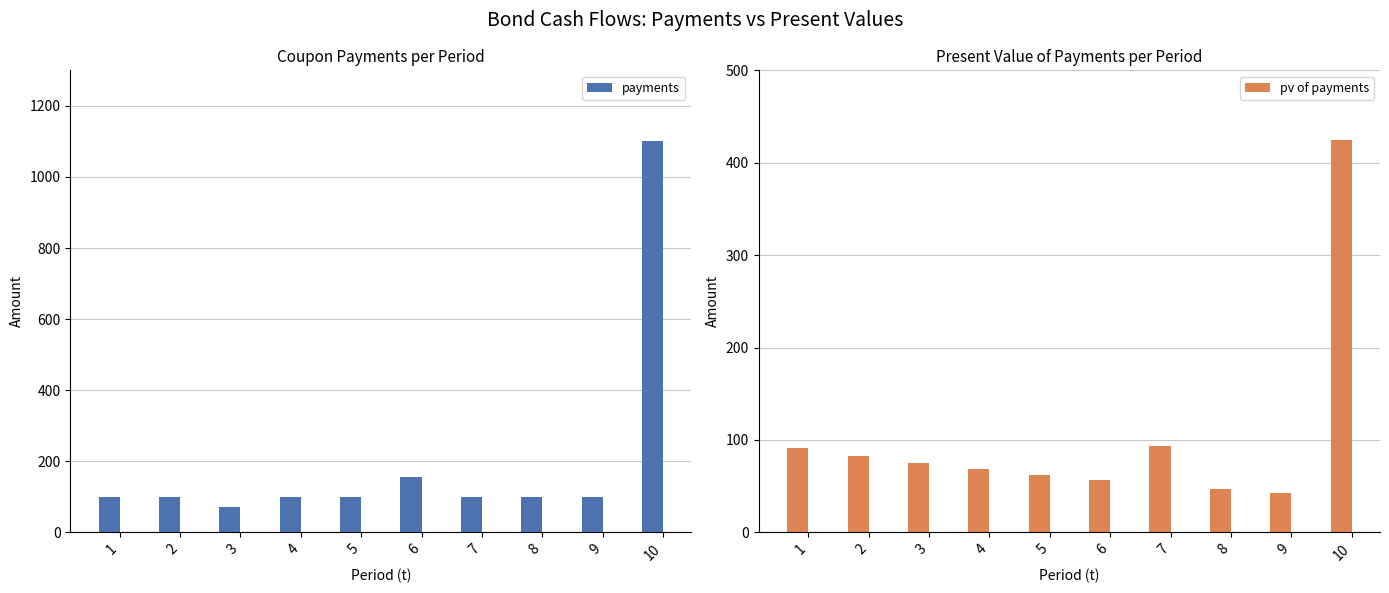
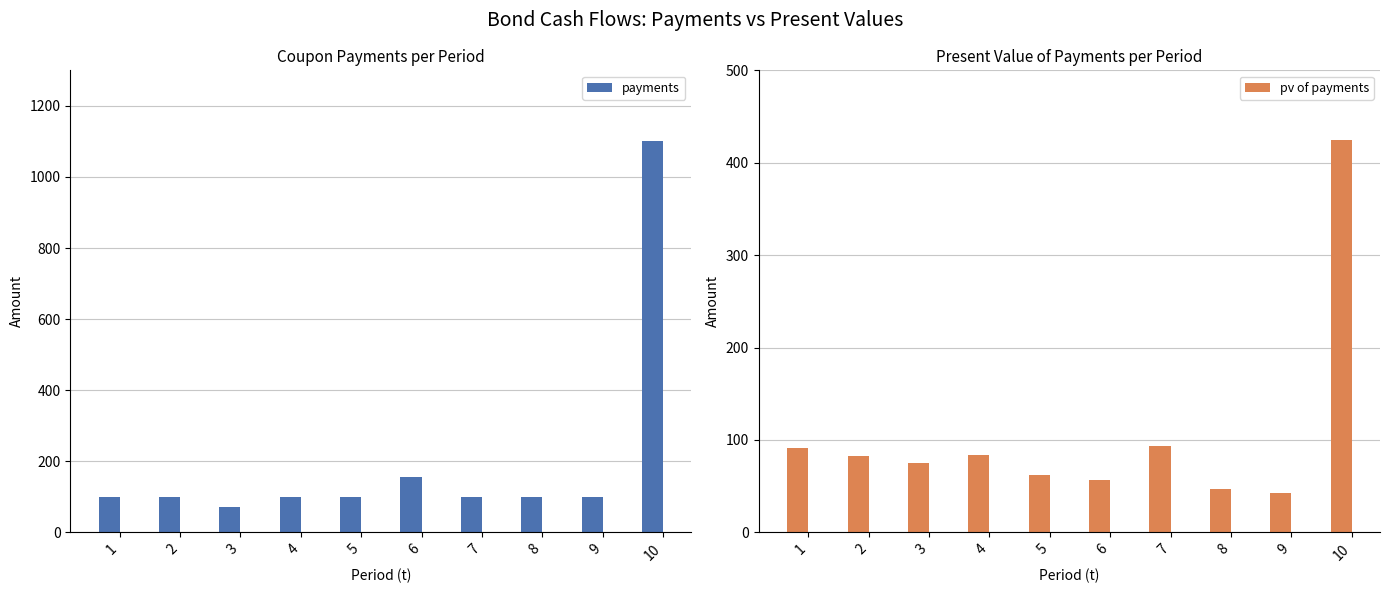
Present Value of Payments per Period, 4: 70 -> 80
